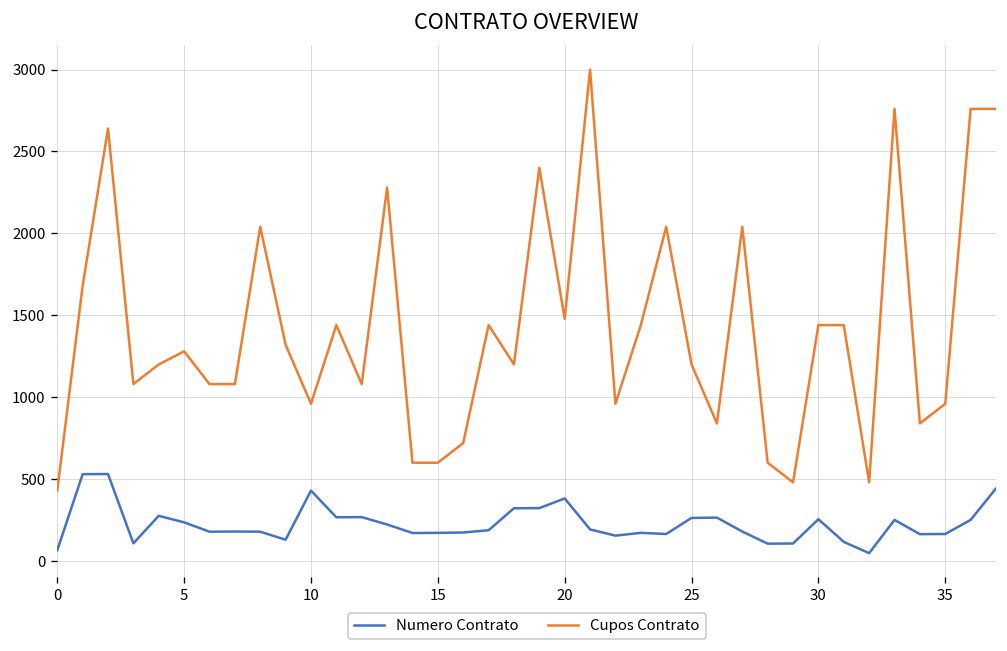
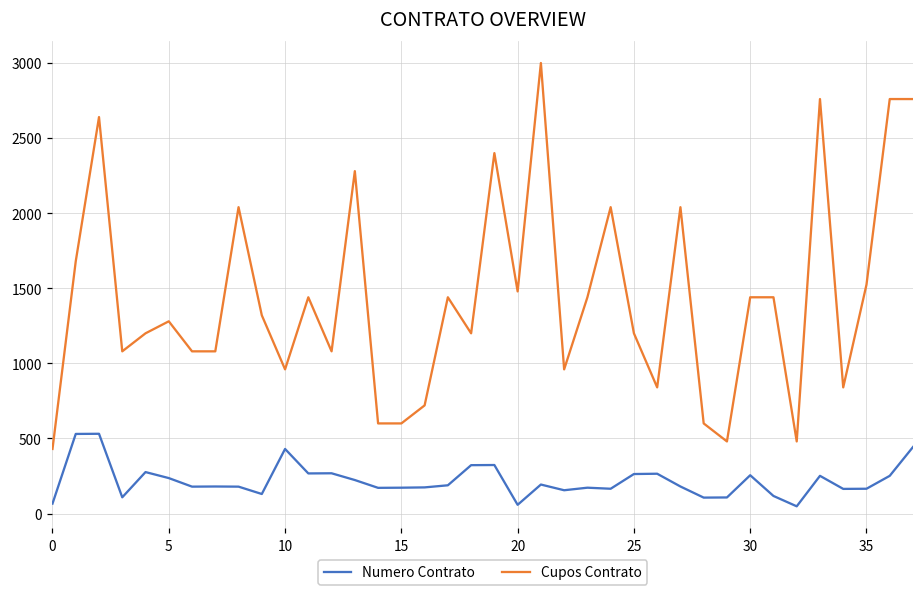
Numero Contrato, 20: 380 -> 60
Cupos Contrato, 35: 960 -> 1520
